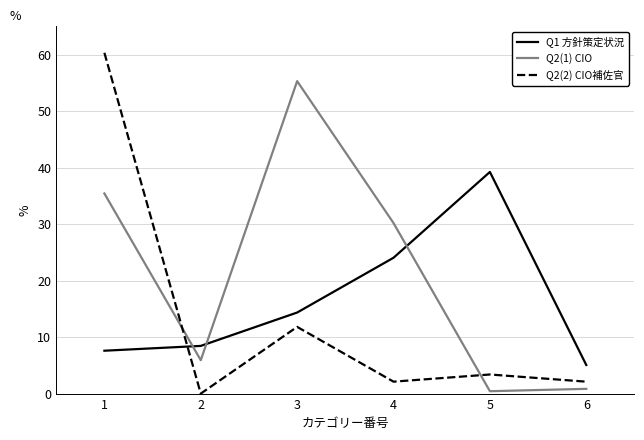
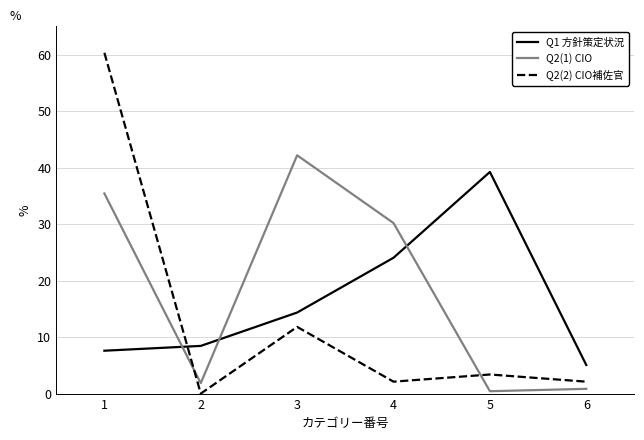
Q2(1) CIO, 2: 6 -> 2
Q2(1) CIO, 3: 55 -> 42
